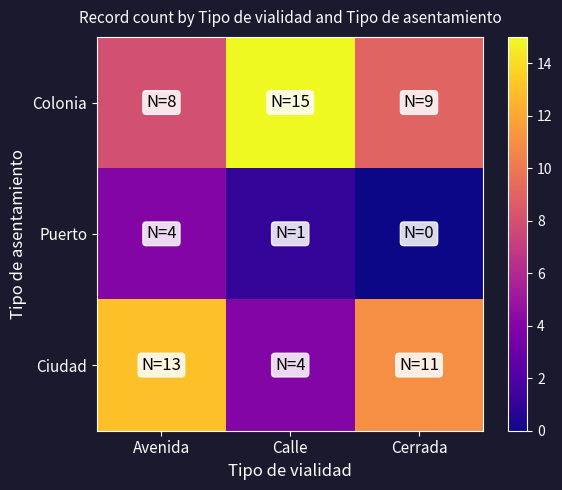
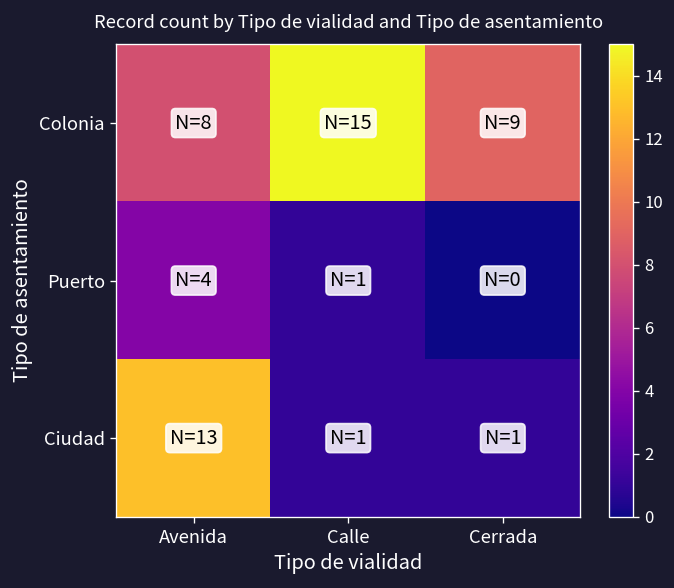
Ciudad, Calle: 4 -> 1
Ciudad, Cerrada: 11 -> 1
